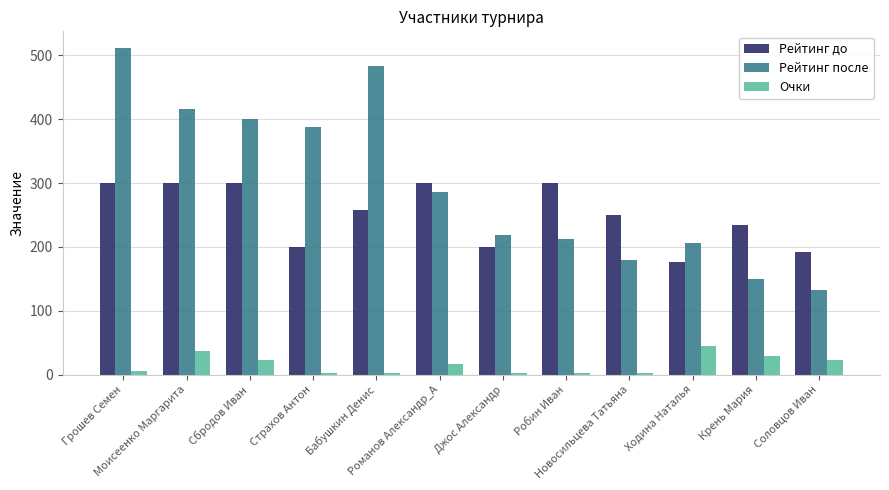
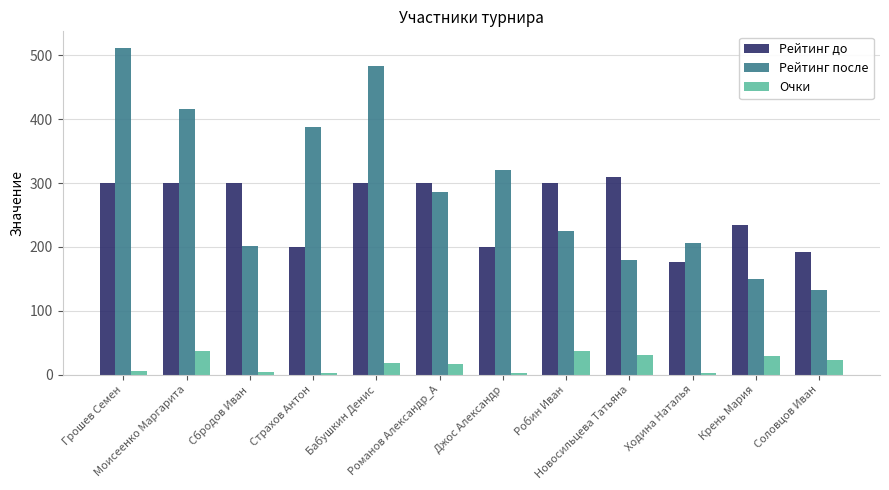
Рейтинг после, Сбродов Иван: 400 -> 200
Очки, Сбродов Иван: 20 -> 0
Рейтинг до, Бабушкин Денис: 260 -> 300
Очки, Бабушкин Денис: 0 -> 20
Рейтинг после, Джос Александр: 220 -> 320
Рейтинг после, Робин Иван: 210 -> 230
Очки, Робин Иван: 0 -> 40
Рейтинг до, Новосильцева Татьяна: 250 -> 310
Очки, Новосильцева Татьяна: 0 -> 30
Очки, Ходина Наталья: 50 -> 0
